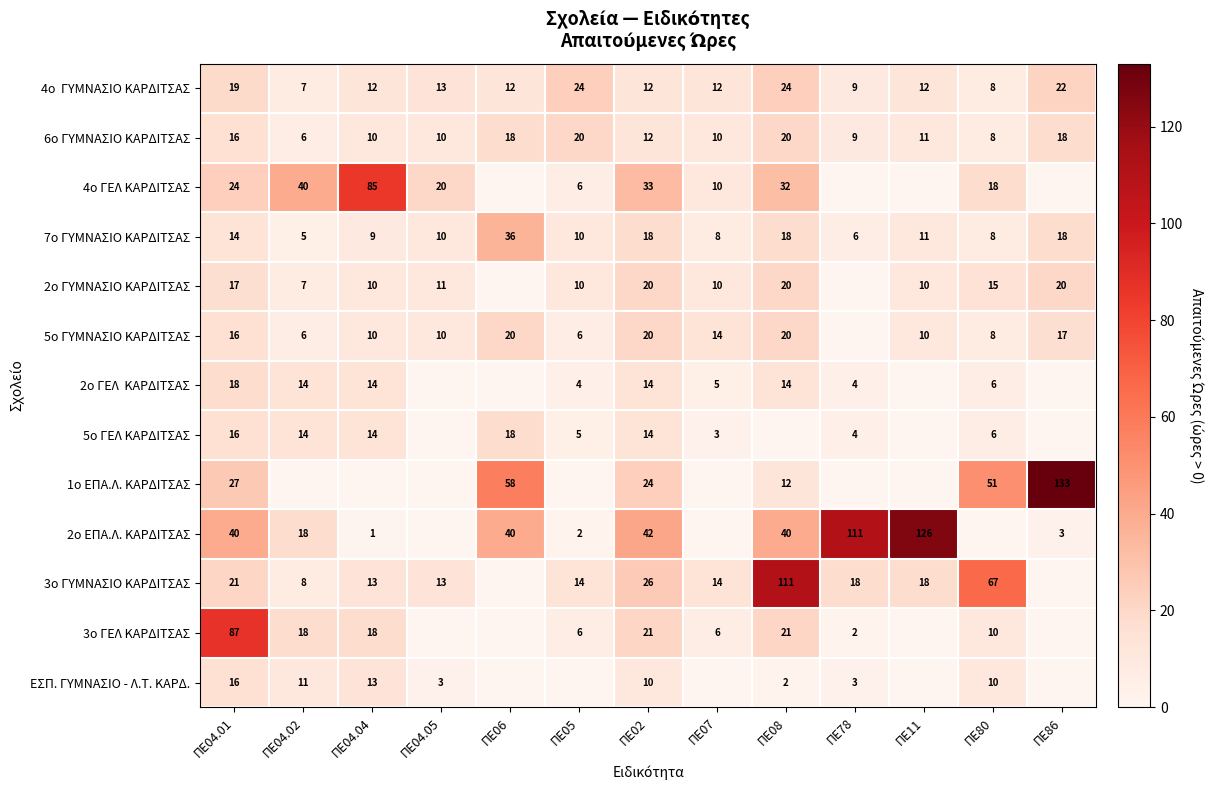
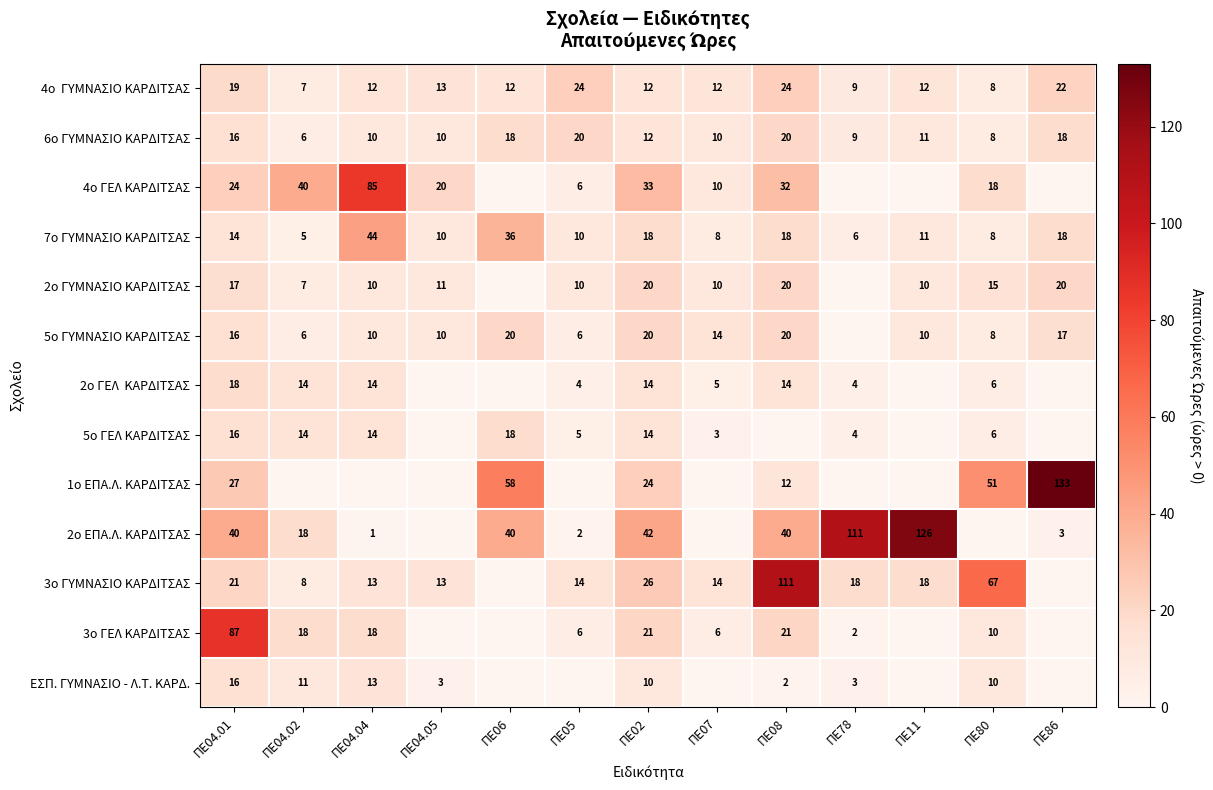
7ο ΓΥΜΝΑΣΙΟ ΚΑΡΔΙΤΣΑΣ, ΠΕ04.04: 9 -> 44
